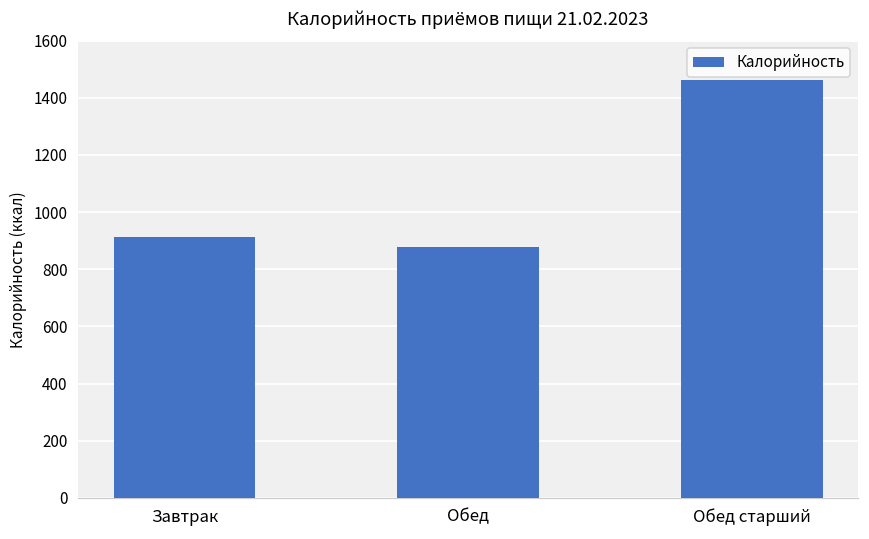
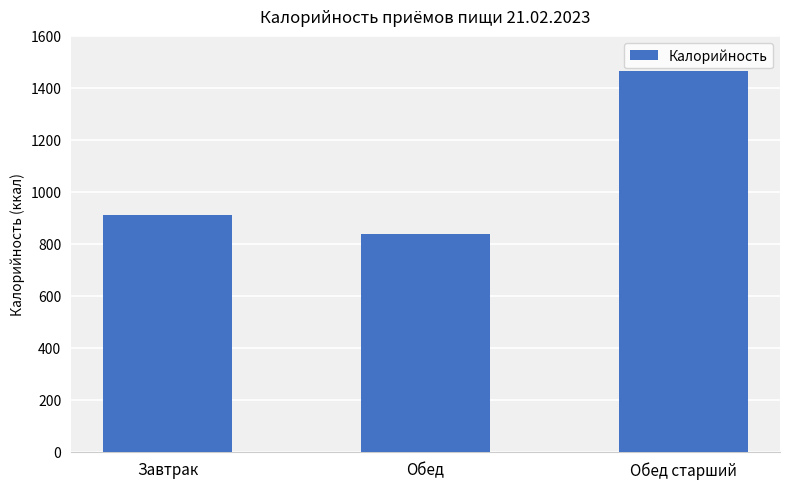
Обед: 880 -> 840
